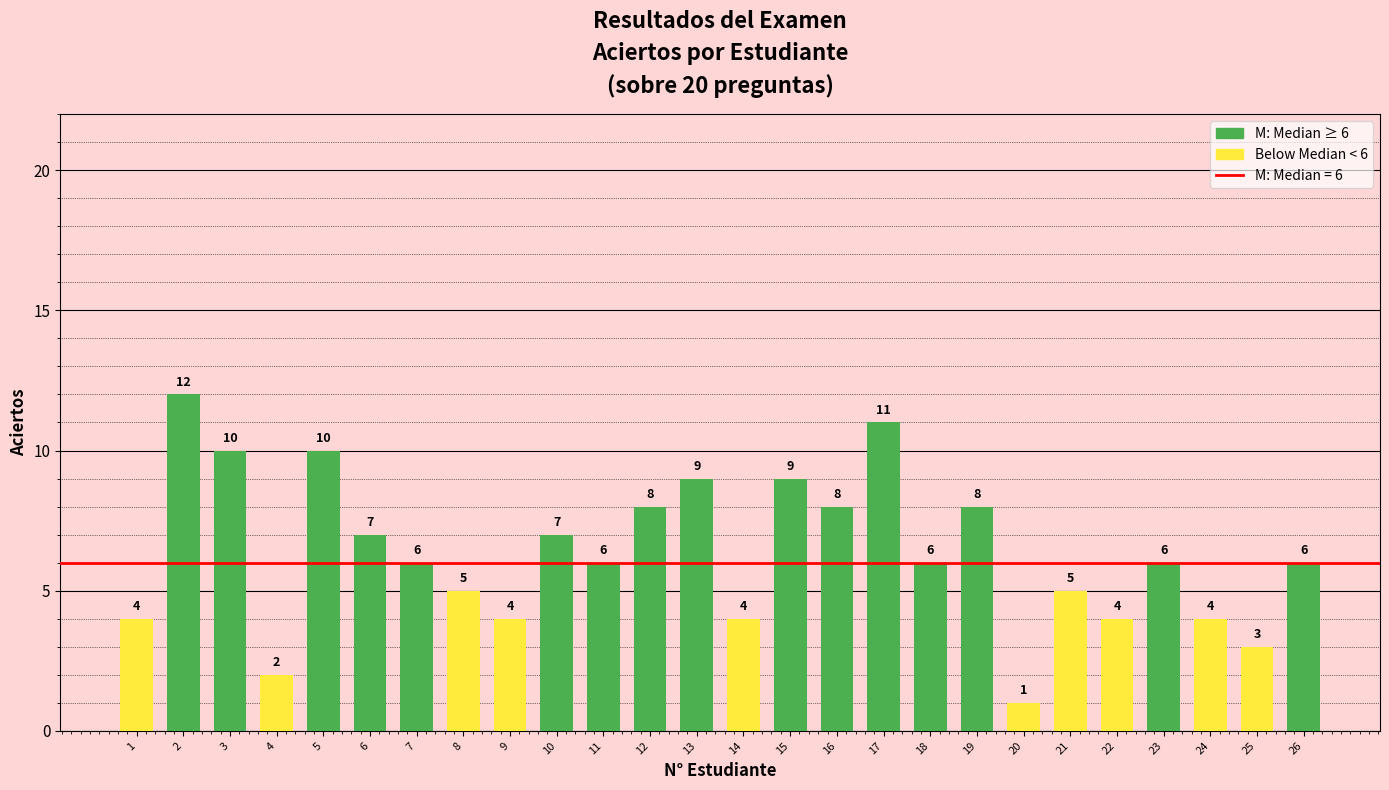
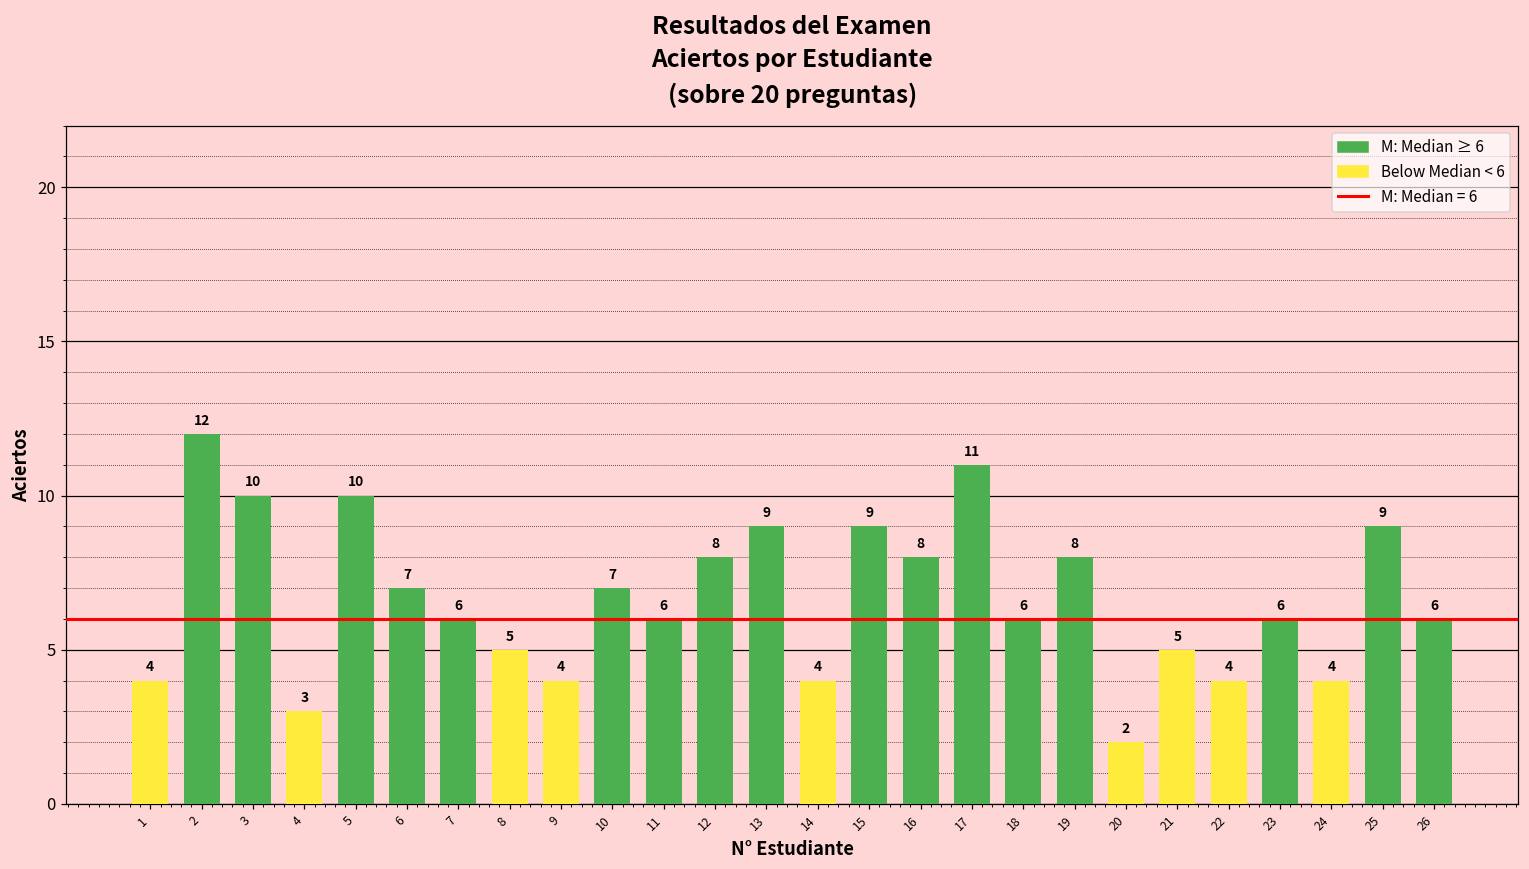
4: 2 -> 3
20: 1 -> 2
25: 3 -> 9
